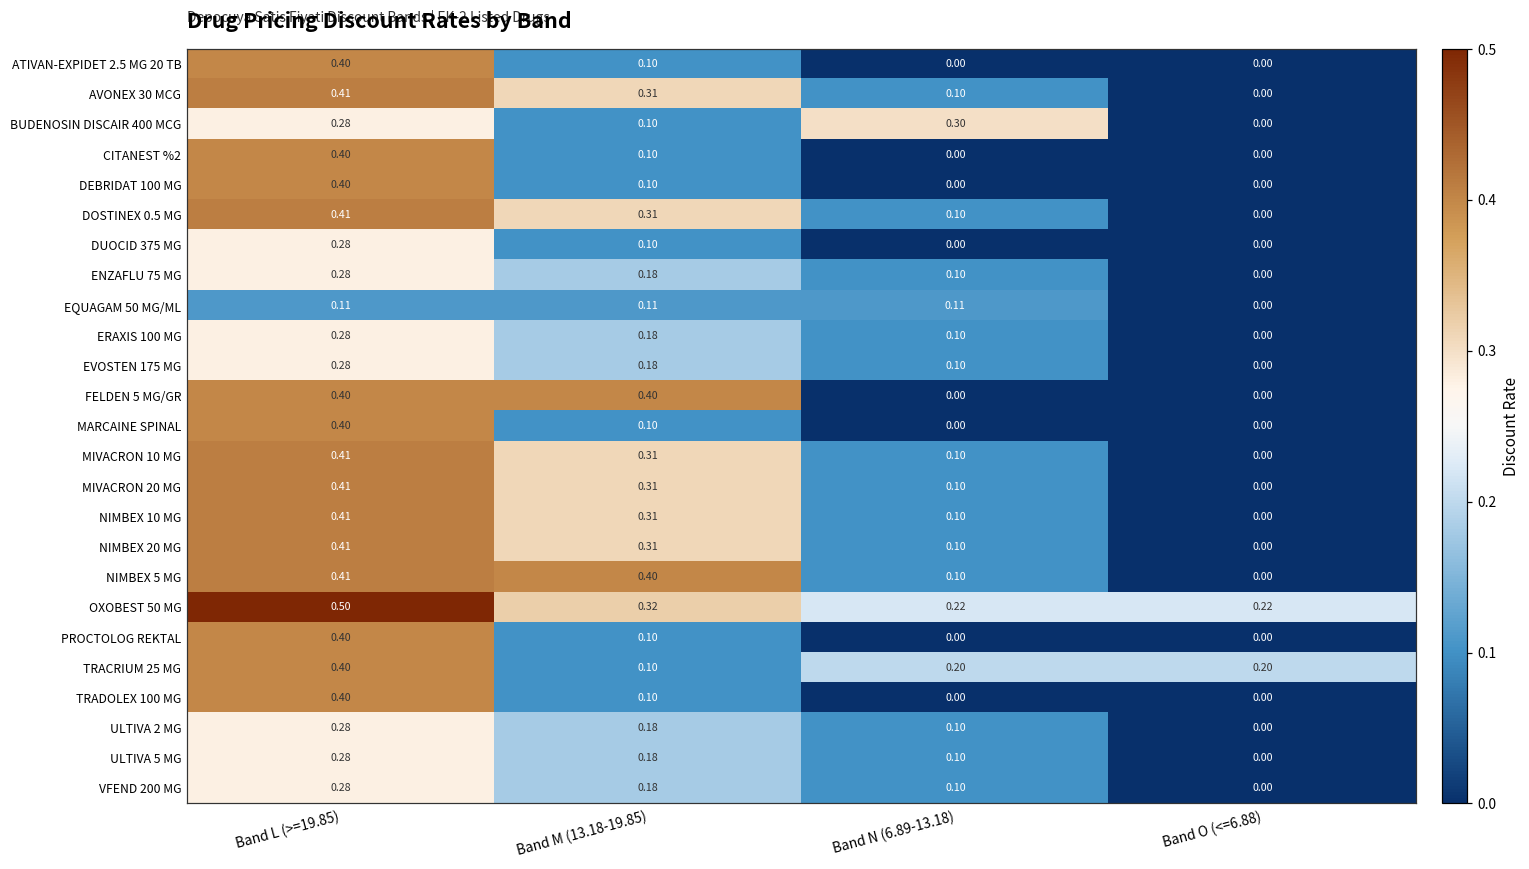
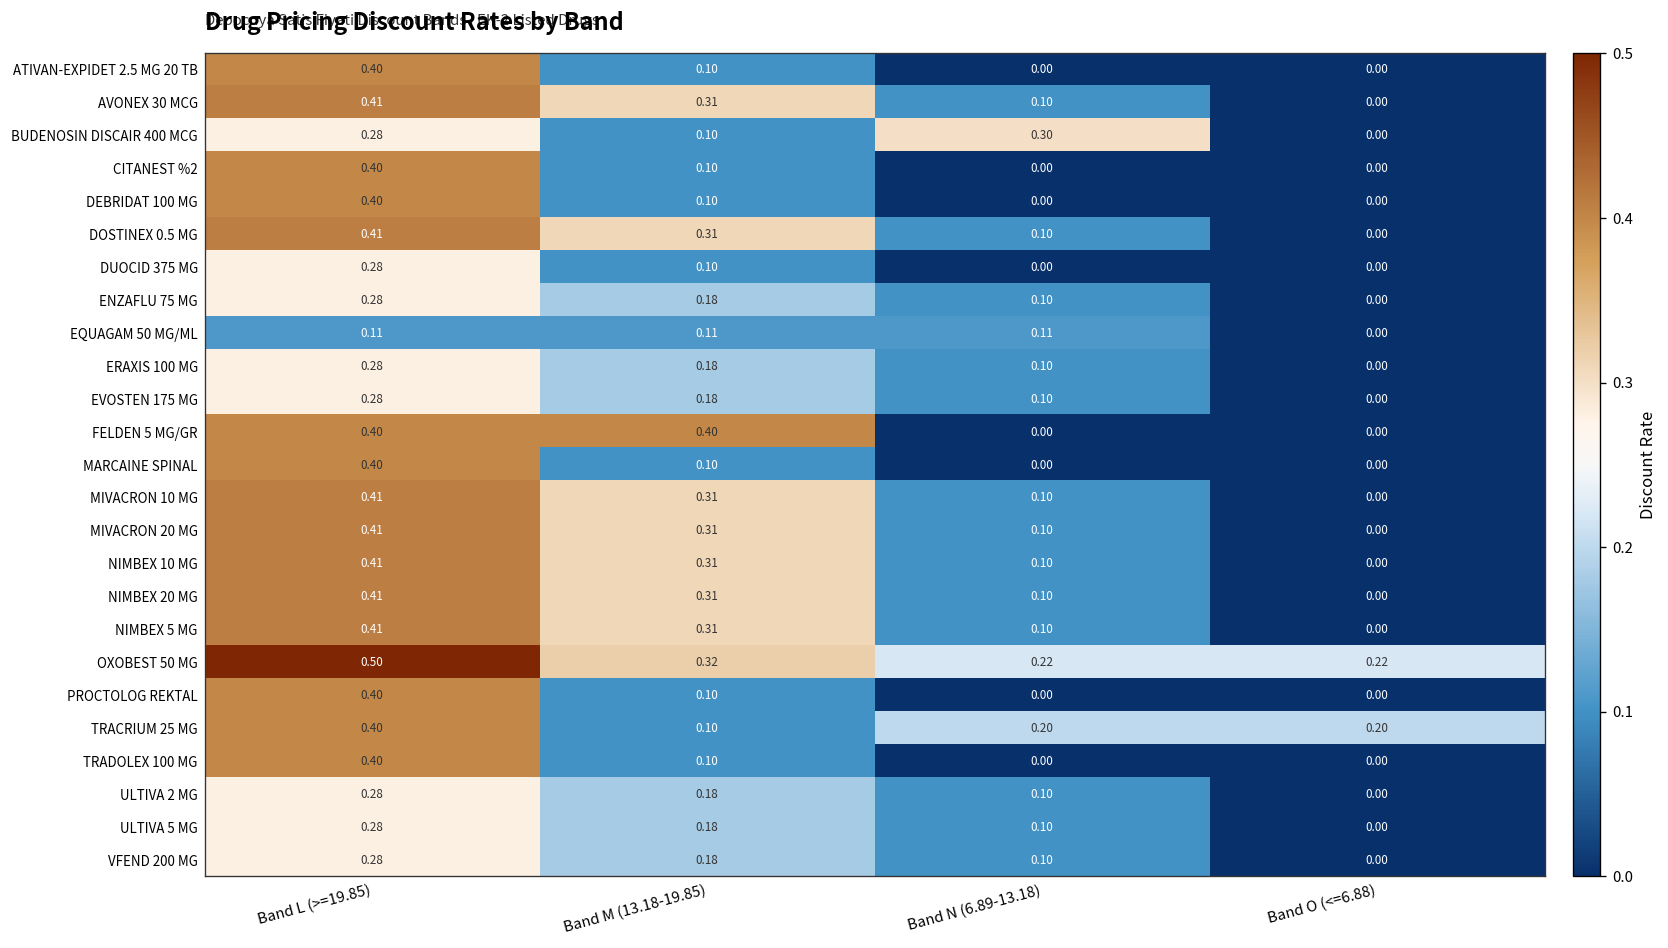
NIMBEX 5 MG, Band M (13.18-19.85): 0.40 -> 0.31
